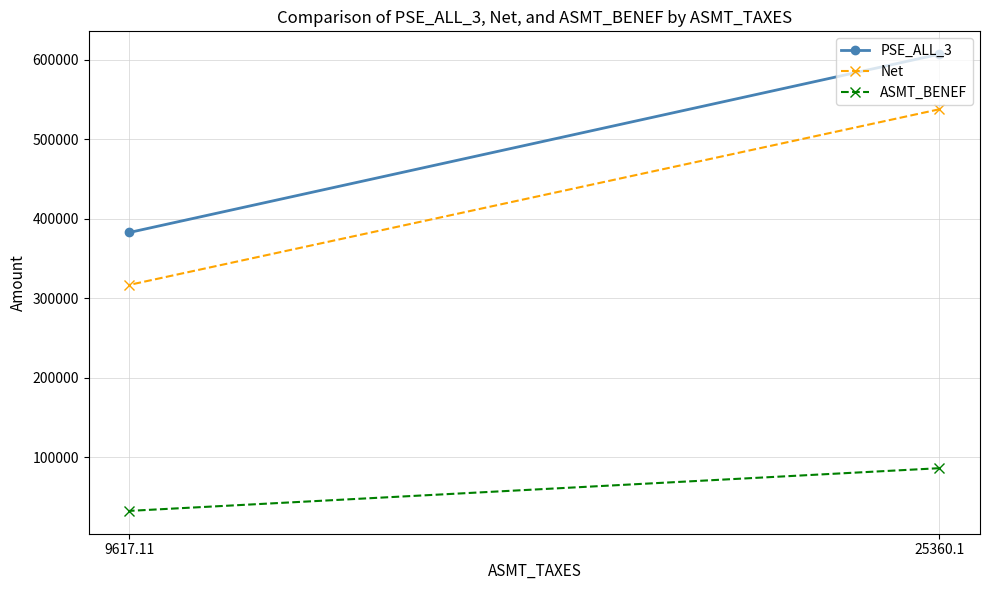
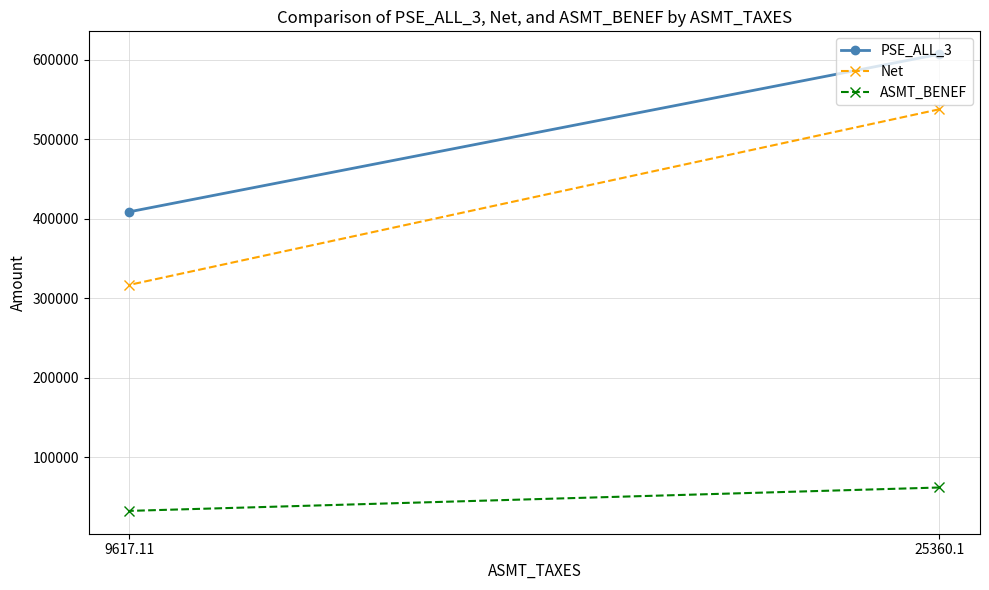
PSE_ALL_3, 9617.11: 380000 -> 410000
ASMT_BENEF, 25360.1: 90000 -> 60000
